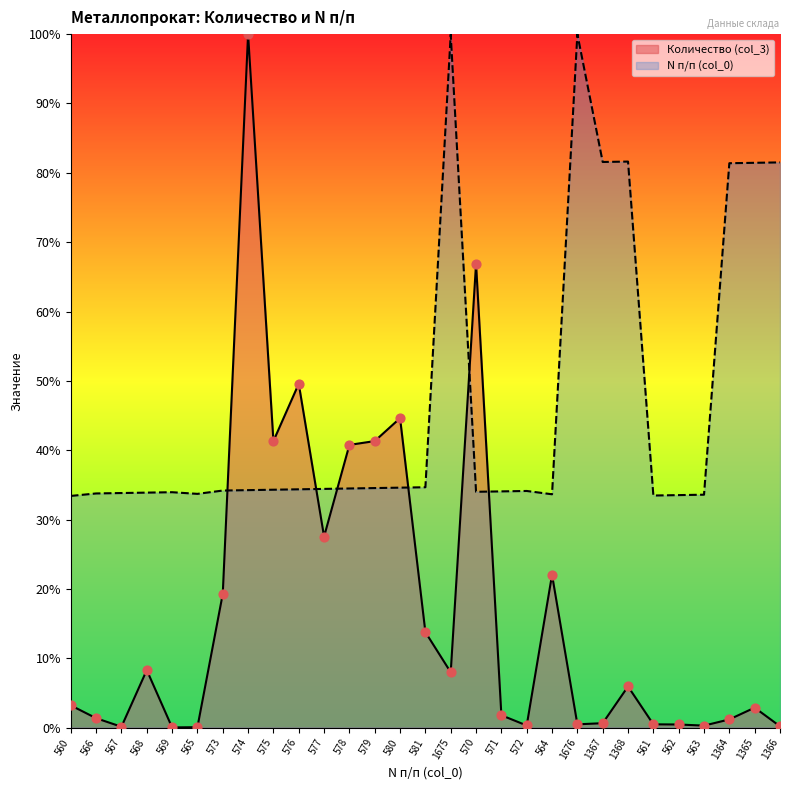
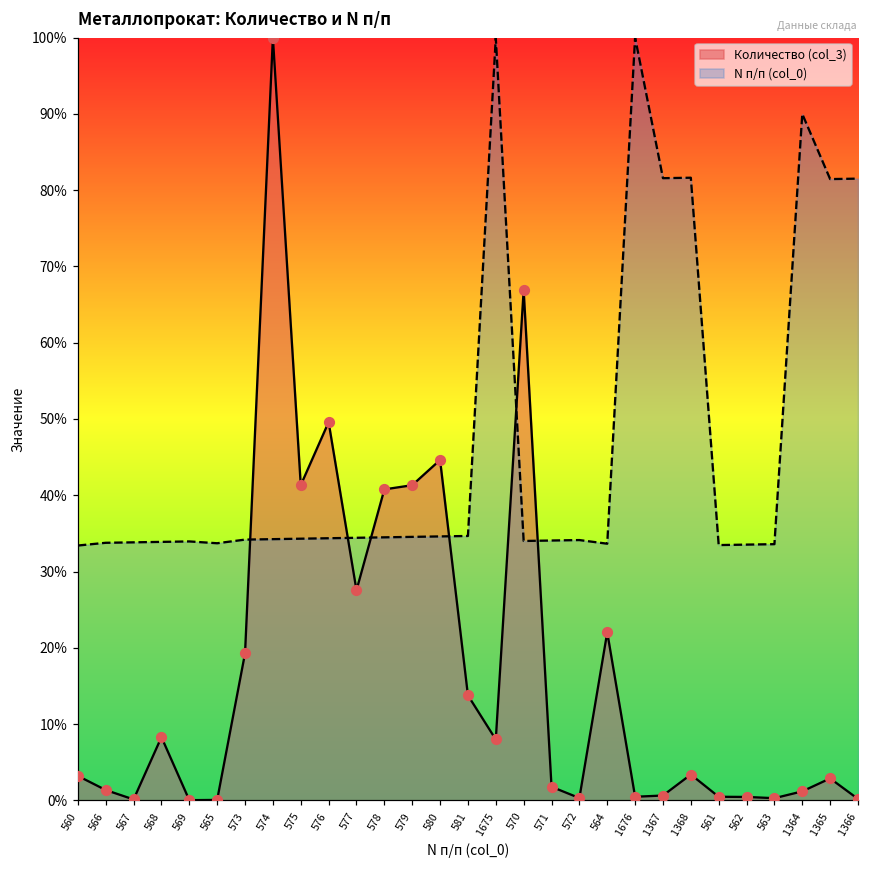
Количество (col_3), 1368: 6% -> 3%
N п/п (col_0), 1364: 81% -> 90%
